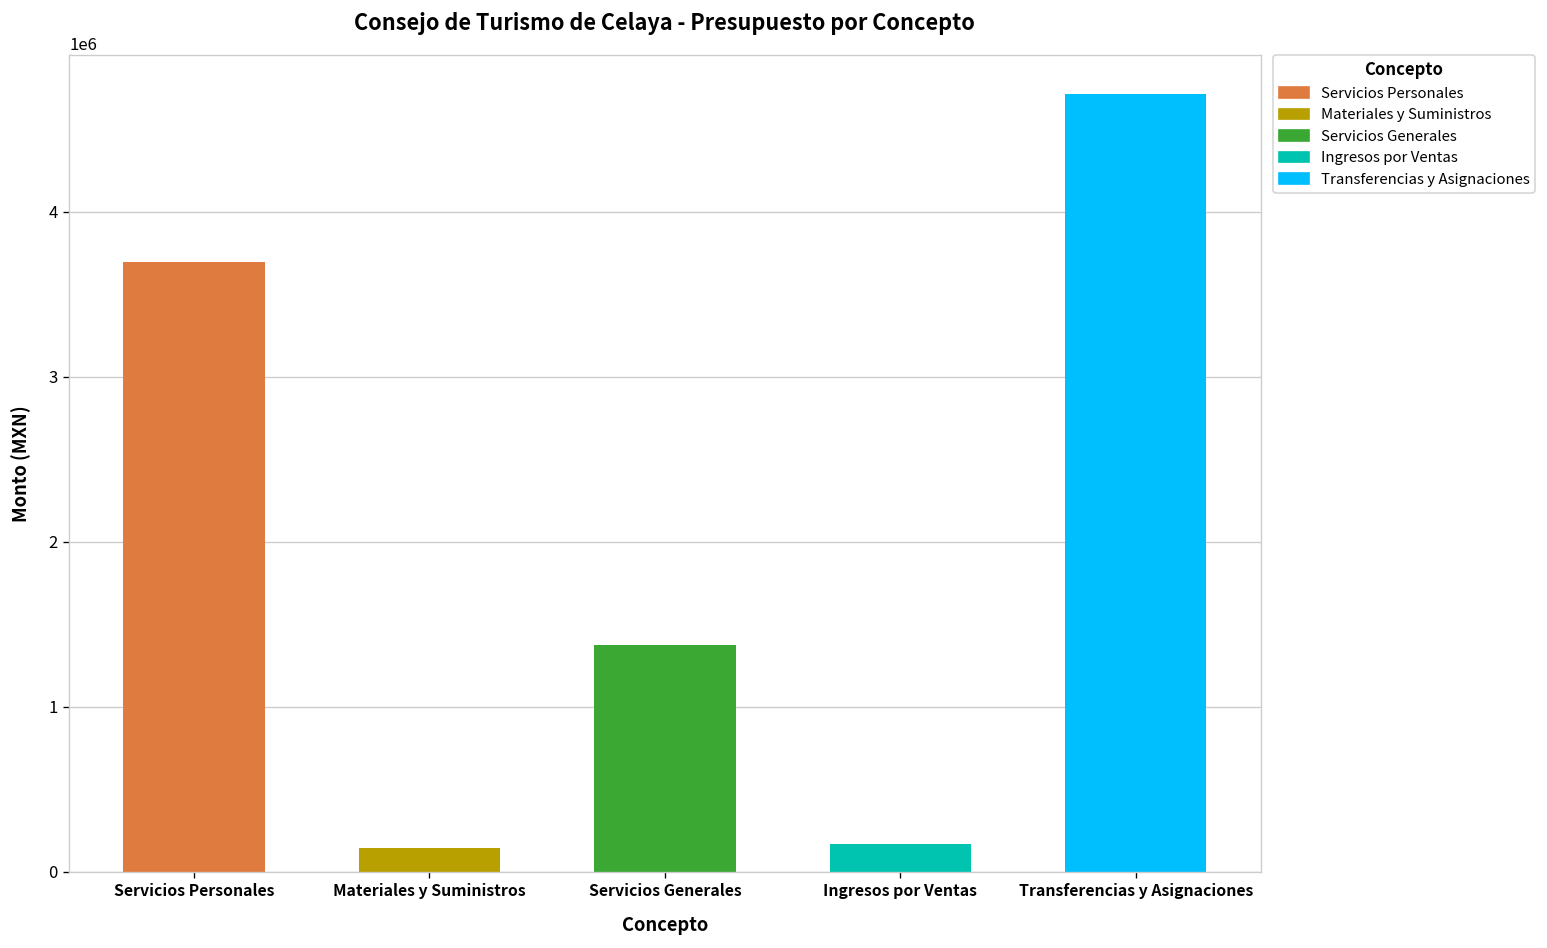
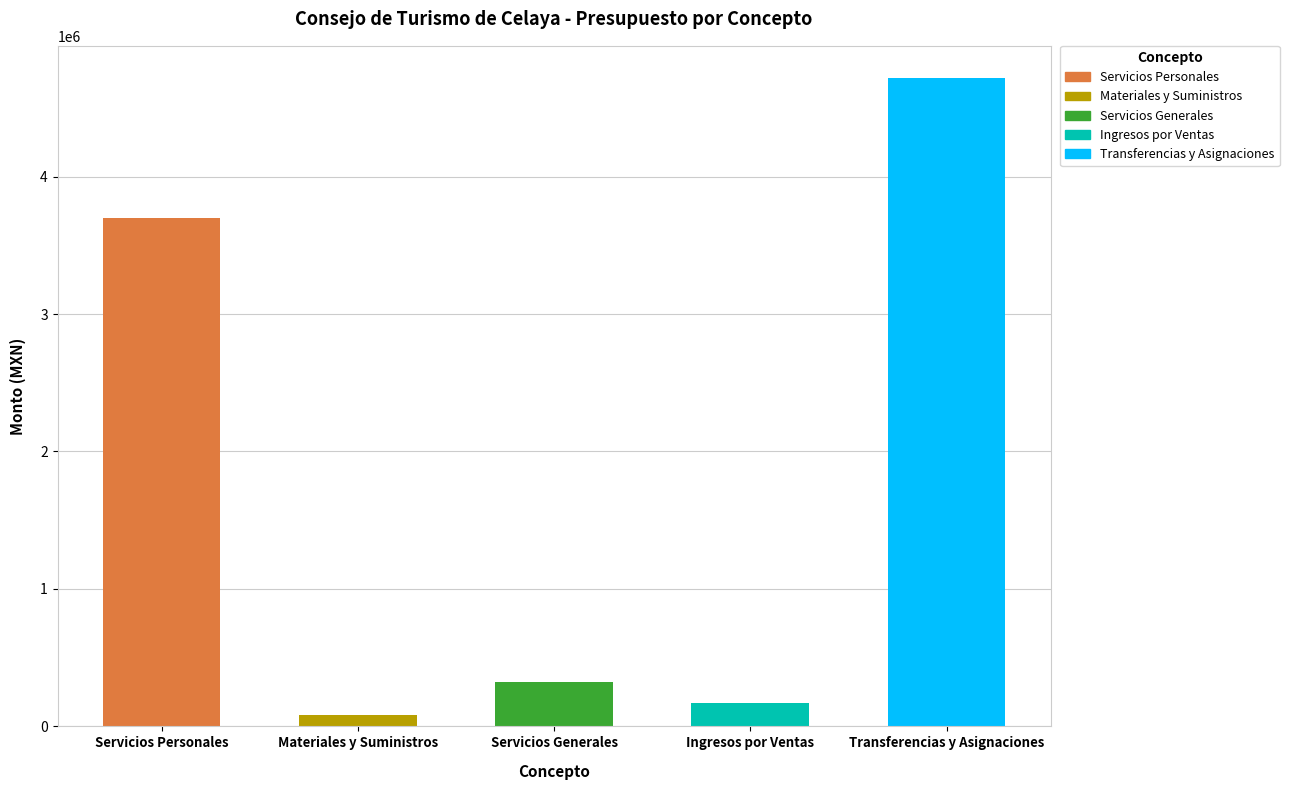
Materiales y Suministros: 140000 -> 80000
Servicios Generales: 1370000 -> 320000
